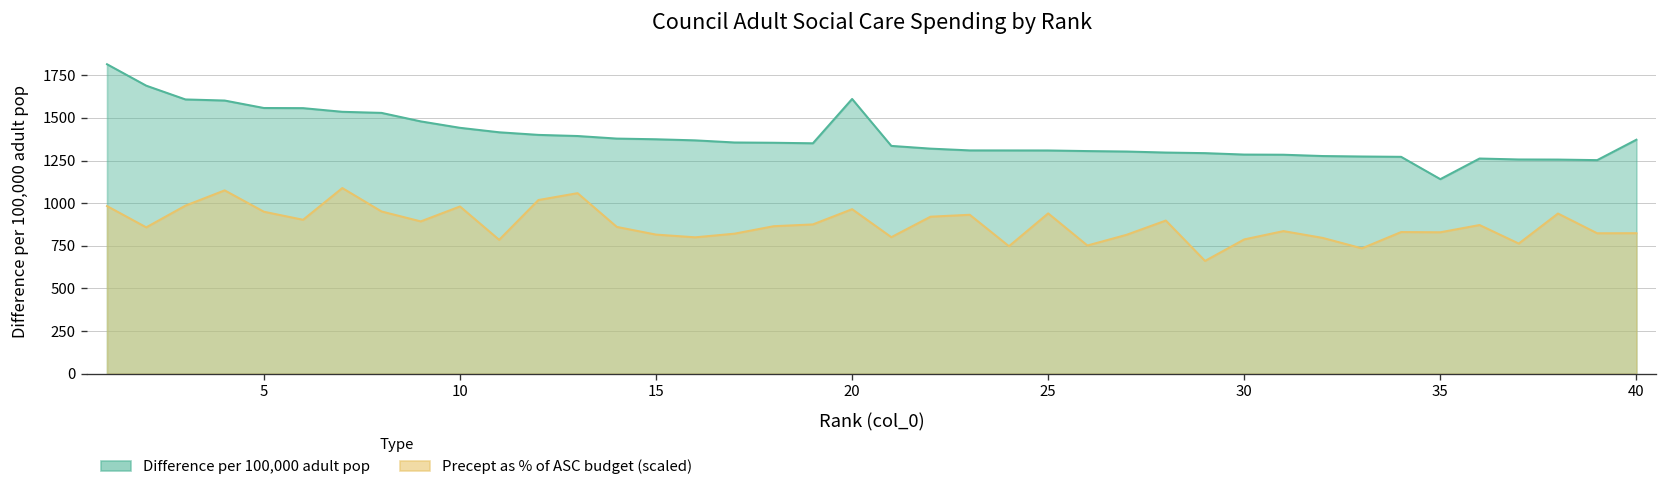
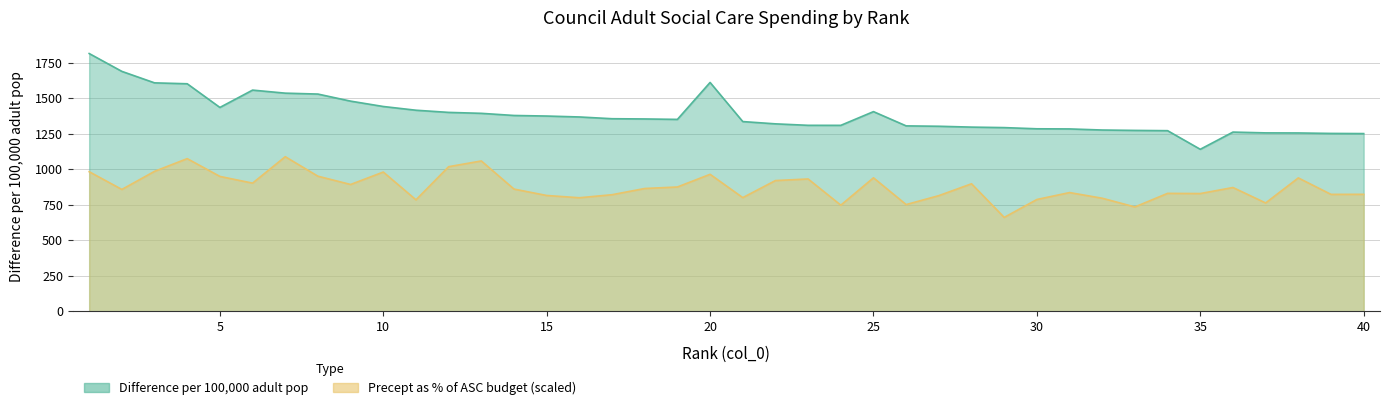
Difference per 100,000 adult pop, 5: 1560 -> 1440
Difference per 100,000 adult pop, 25: 1310 -> 1410
Difference per 100,000 adult pop, 40: 1370 -> 1250
